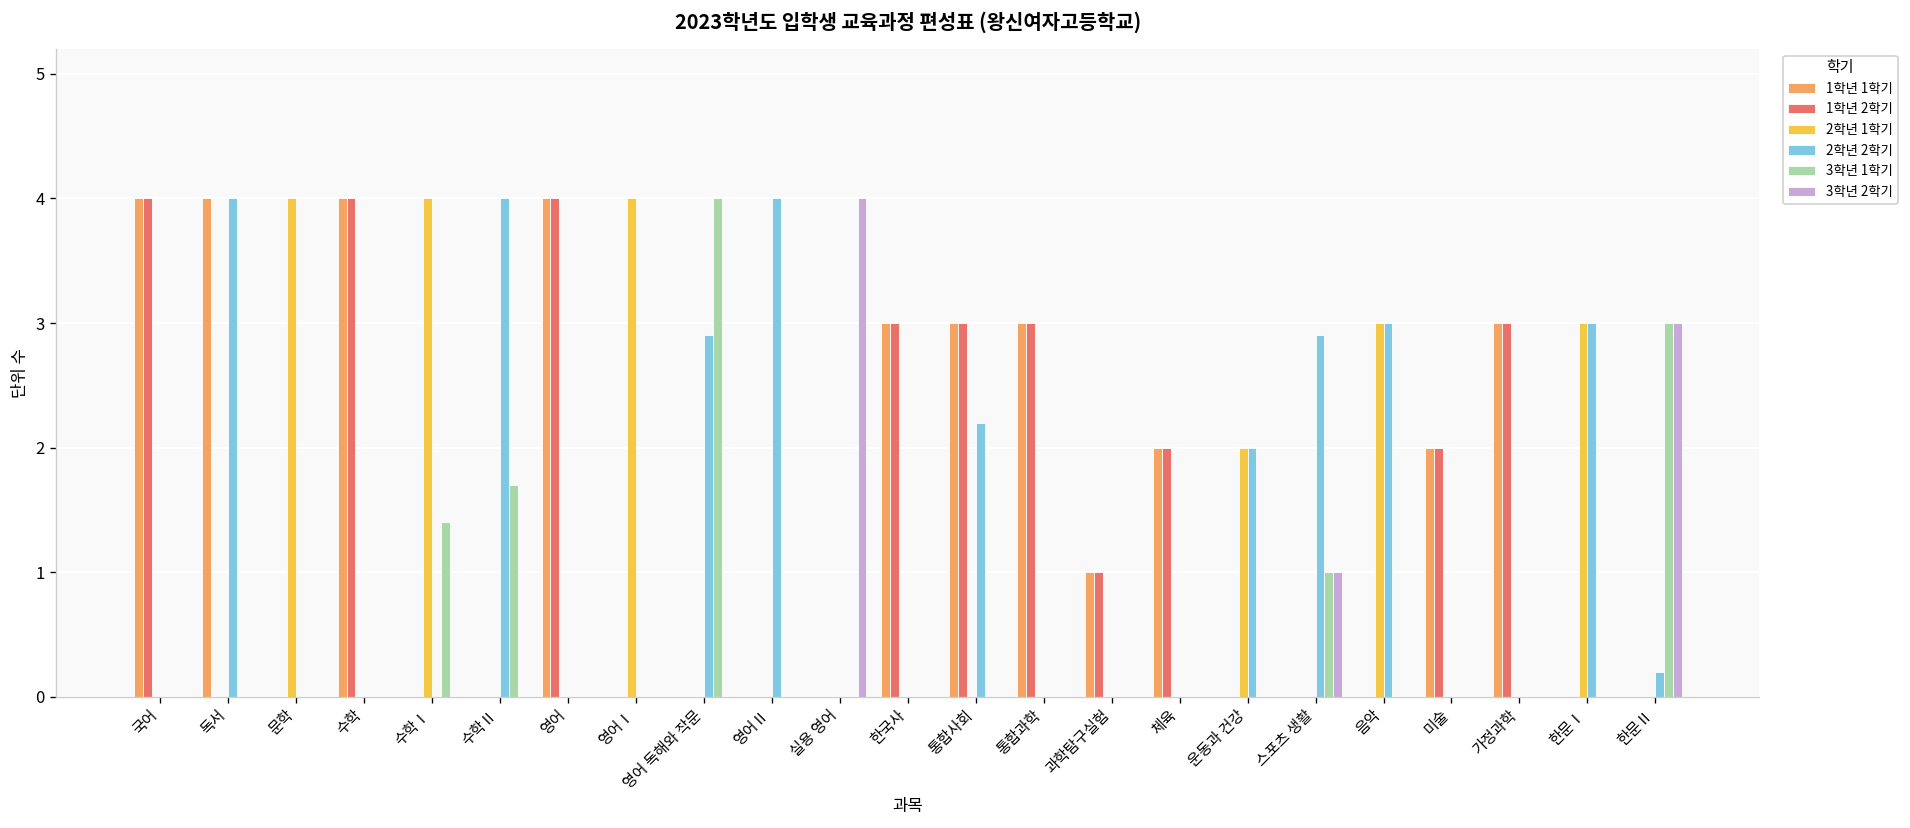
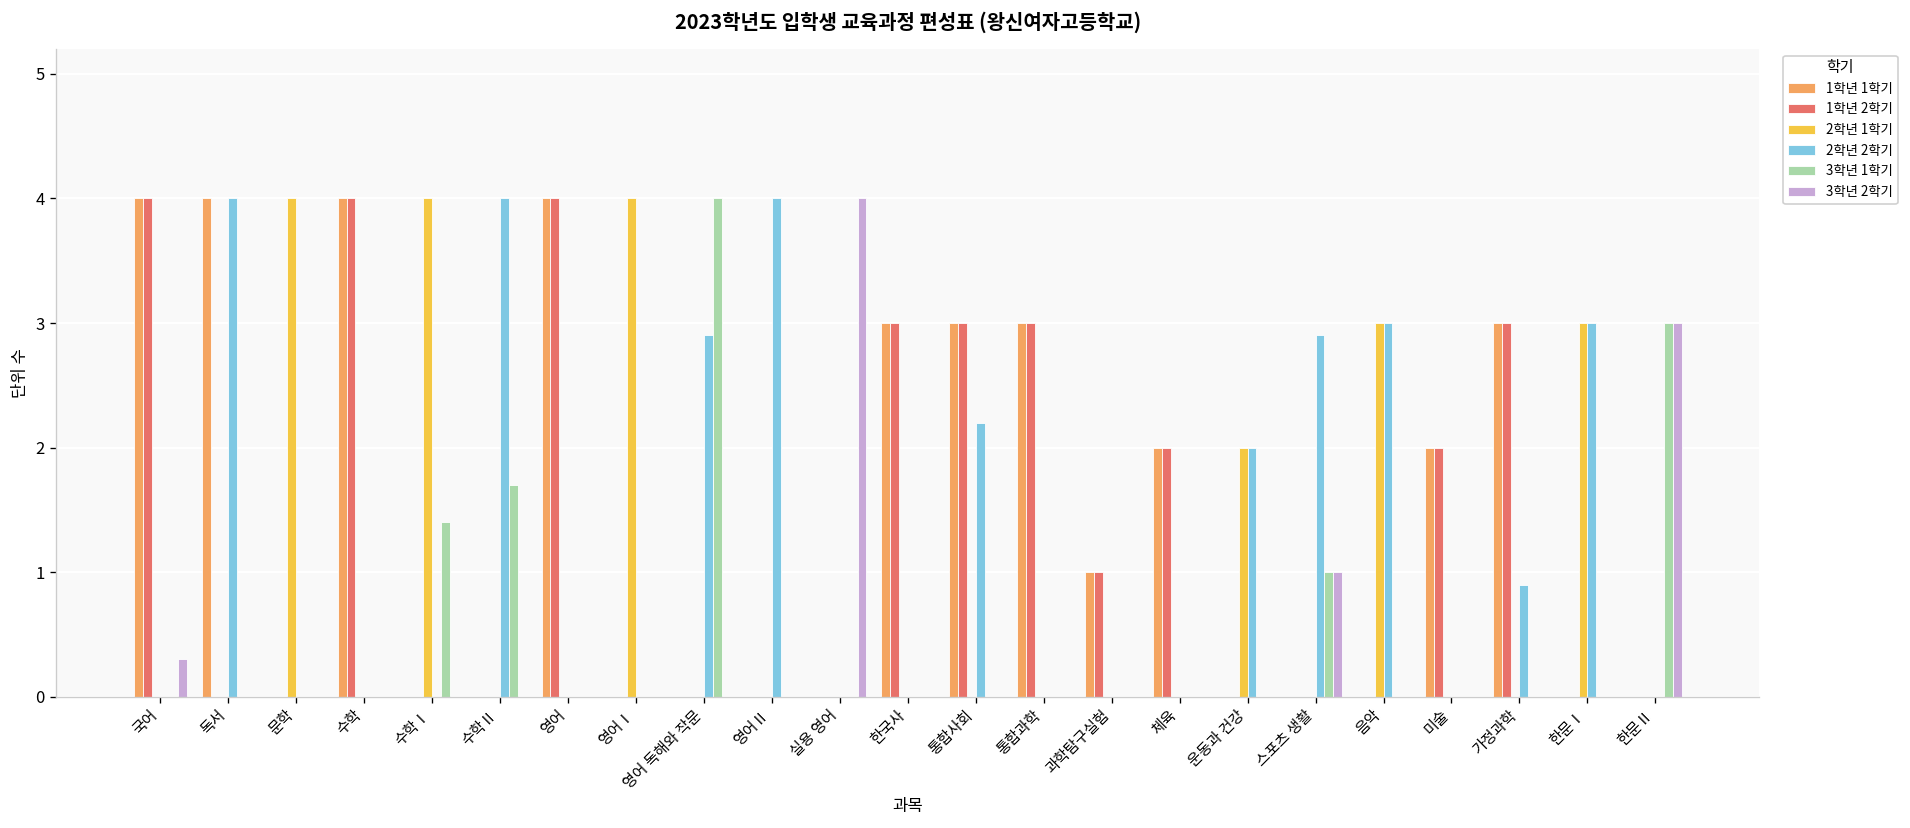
3학년 2학기, 국어: 0.0 -> 0.3
2학년 2학기, 가정과학: 0.0 -> 0.9
2학년 2학기, 한문Ⅱ: 0.2 -> 0.0
